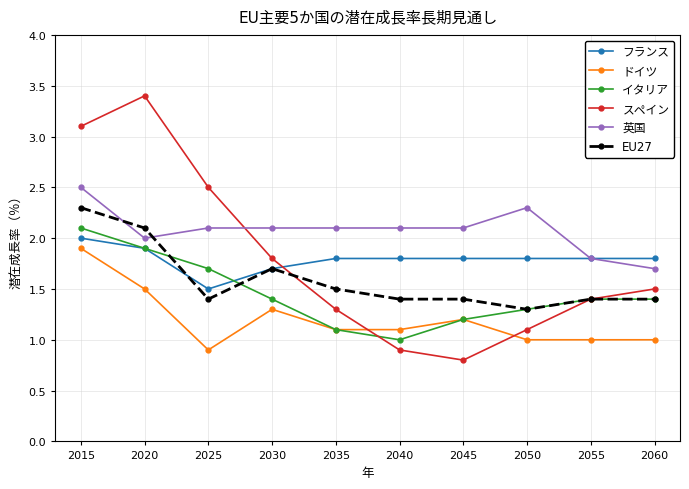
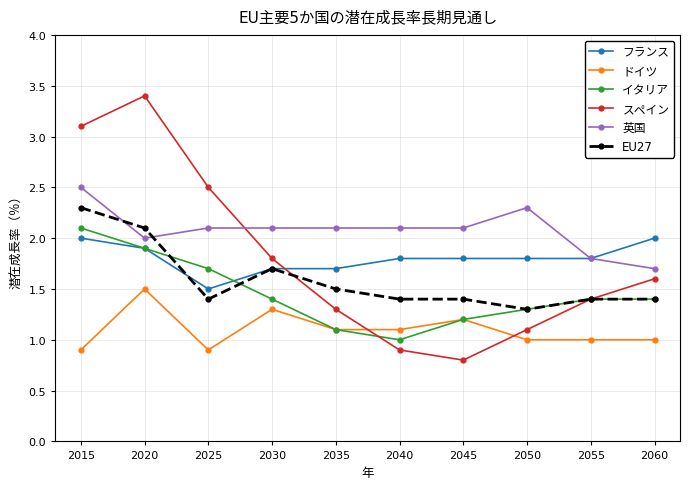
ドイツ, 2015: 1.9 -> 0.9
フランス, 2035: 1.8 -> 1.7
フランス, 2060: 1.8 -> 2.0
スペイン, 2060: 1.5 -> 1.6
